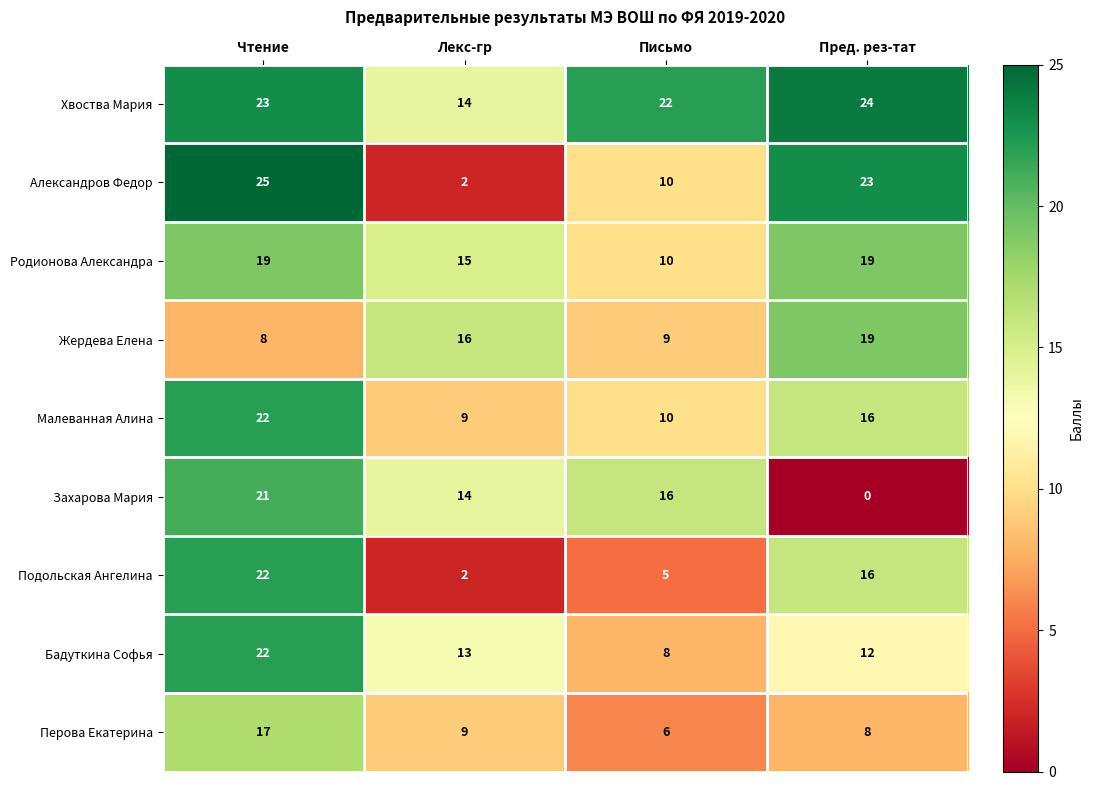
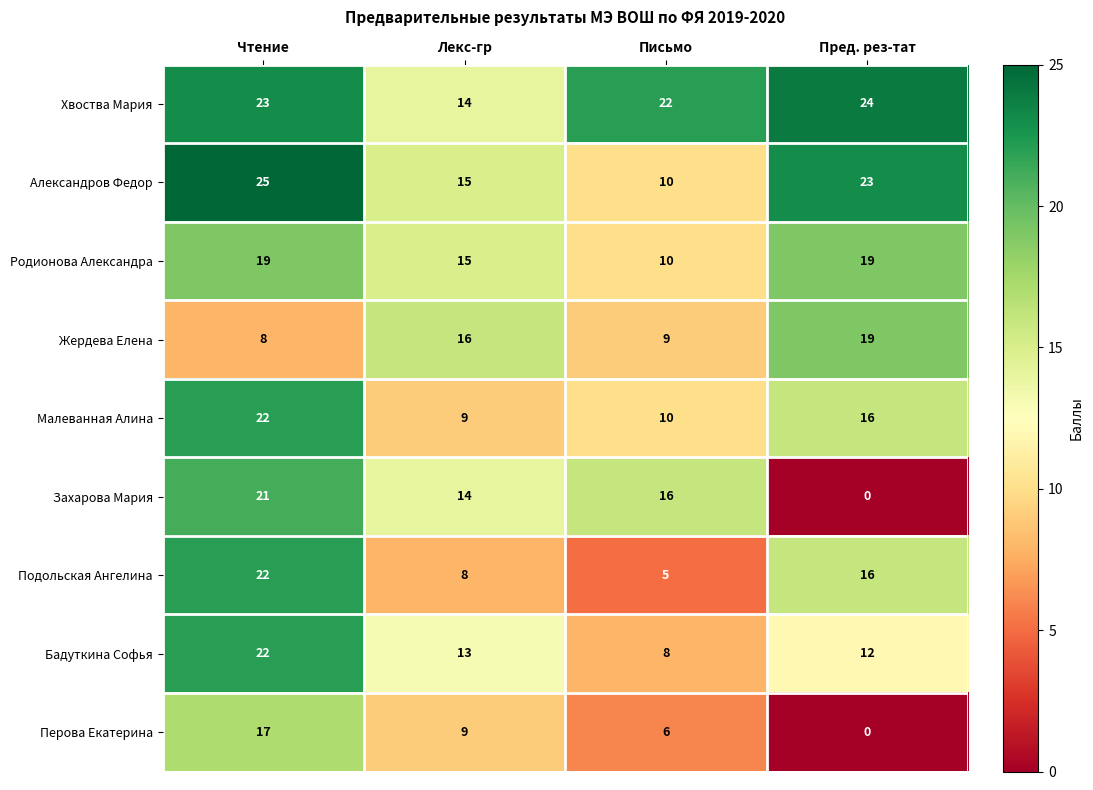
Александров Федор, Лекс-гр: 2 -> 15
Подольская Ангелина, Лекс-гр: 2 -> 8
Перова Екатерина, Пред. рез-тат: 8 -> 0
